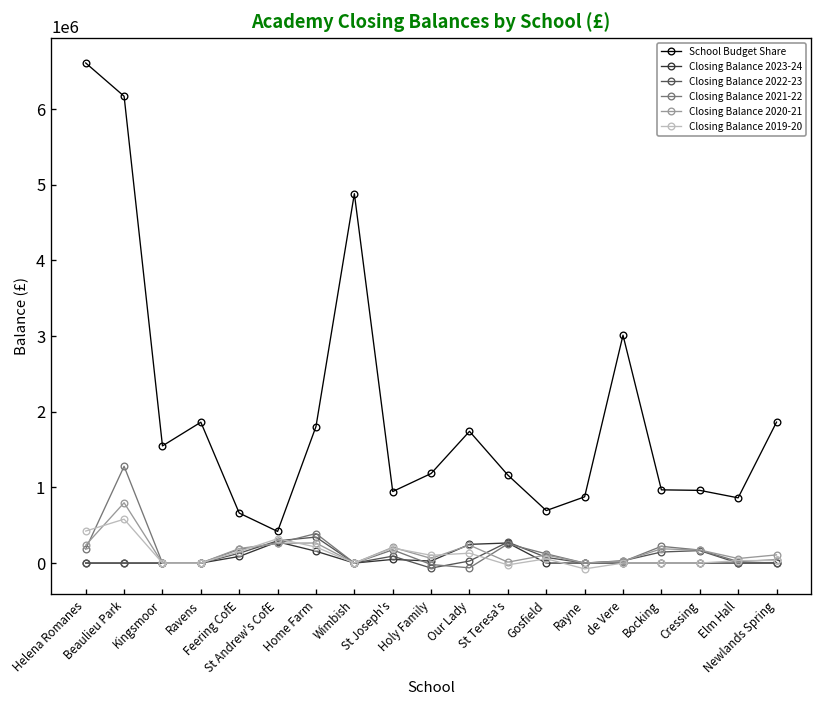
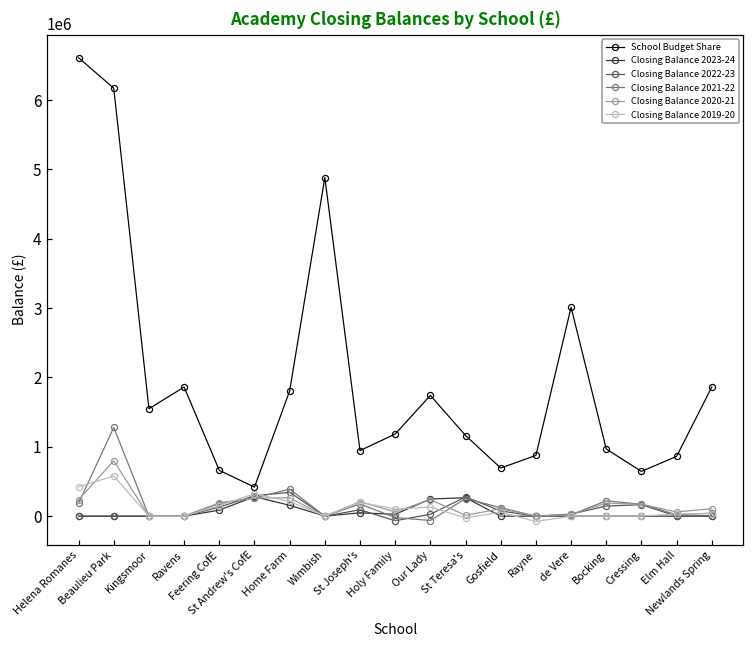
School Budget Share, Cressing: 1000000 -> 600000
